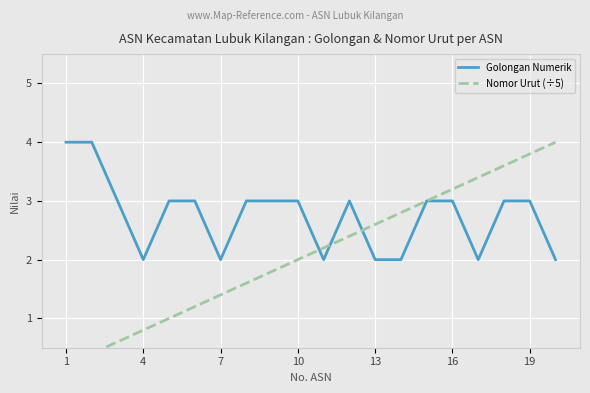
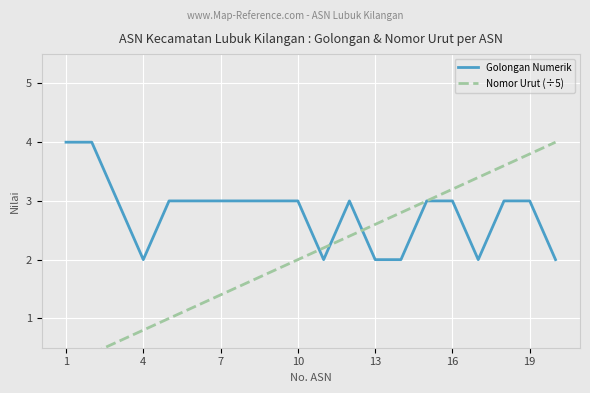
Golongan Numerik, 7: 2 -> 3
